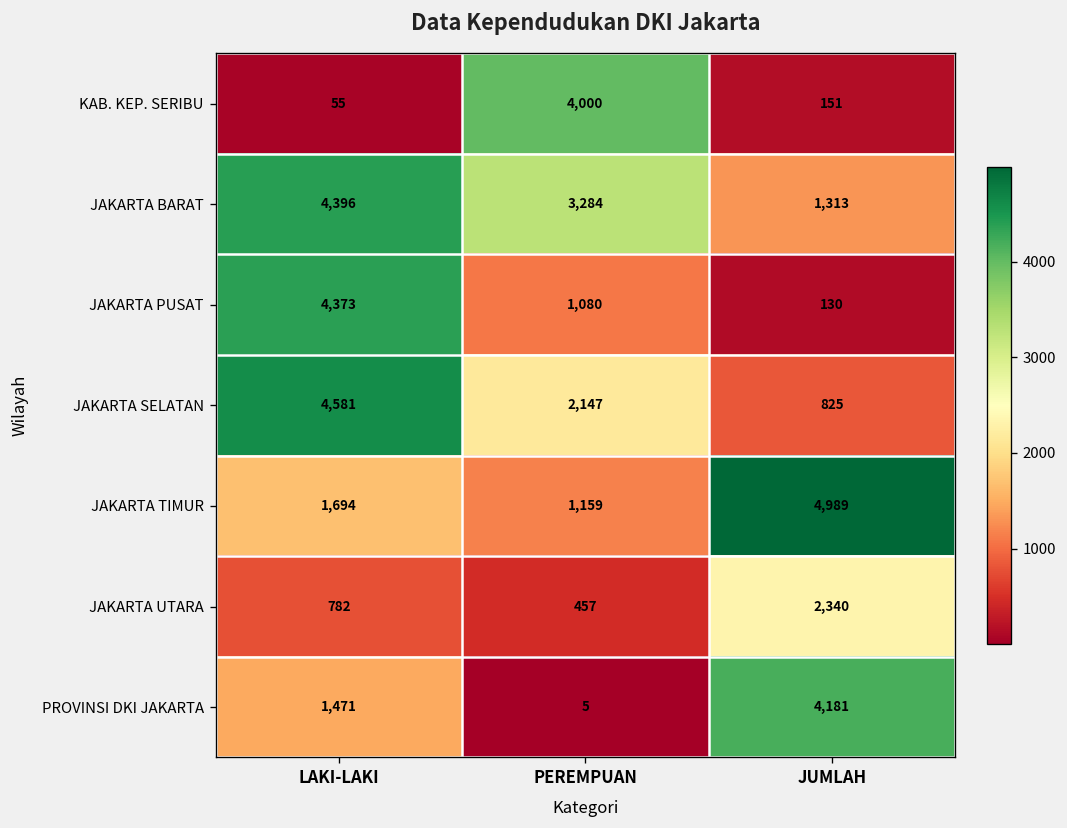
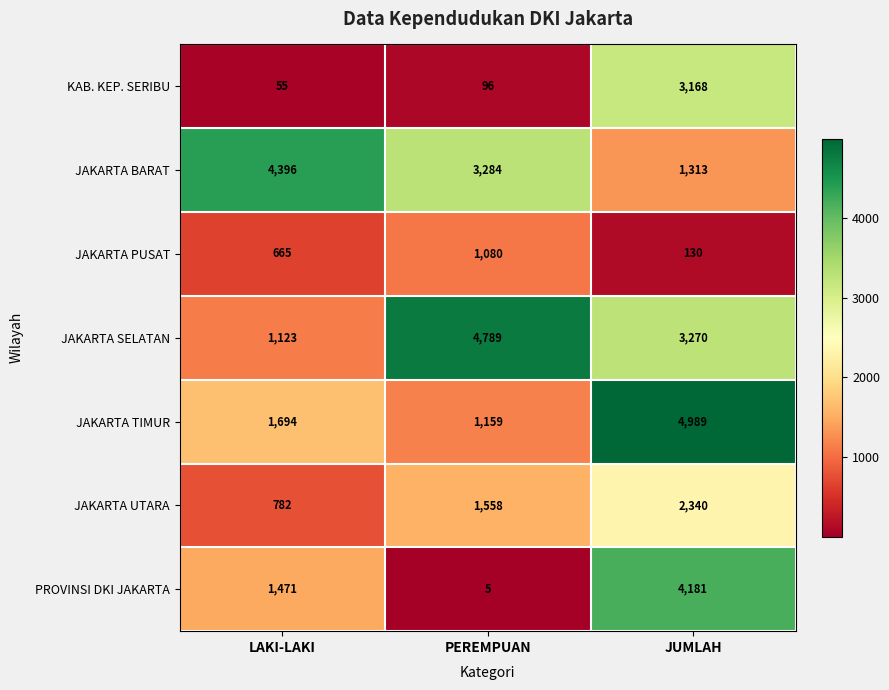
KAB. KEP. SERIBU, PEREMPUAN: 4,000 -> 96
KAB. KEP. SERIBU, JUMLAH: 151 -> 3,168
JAKARTA PUSAT, LAKI-LAKI: 4,373 -> 665
JAKARTA SELATAN, LAKI-LAKI: 4,581 -> 1,123
JAKARTA SELATAN, PEREMPUAN: 2,147 -> 4,789
JAKARTA SELATAN, JUMLAH: 825 -> 3,270
JAKARTA UTARA, PEREMPUAN: 457 -> 1,558
